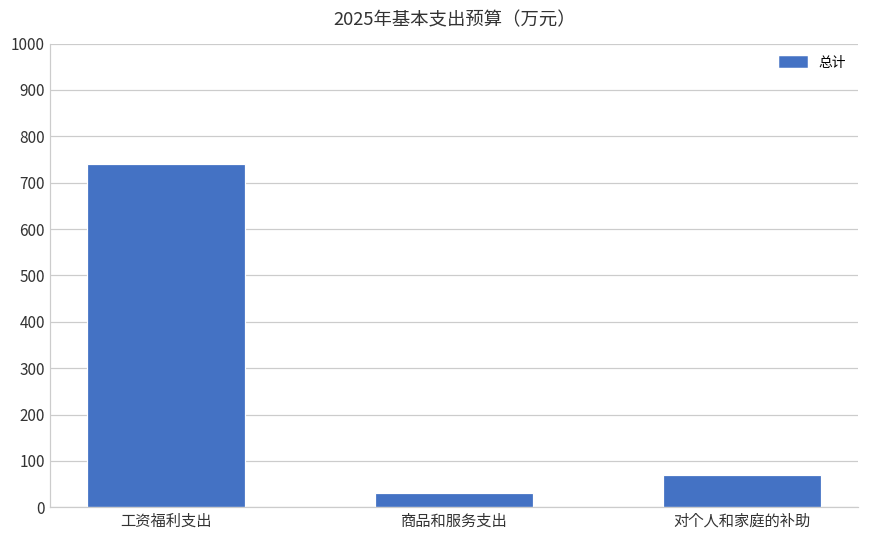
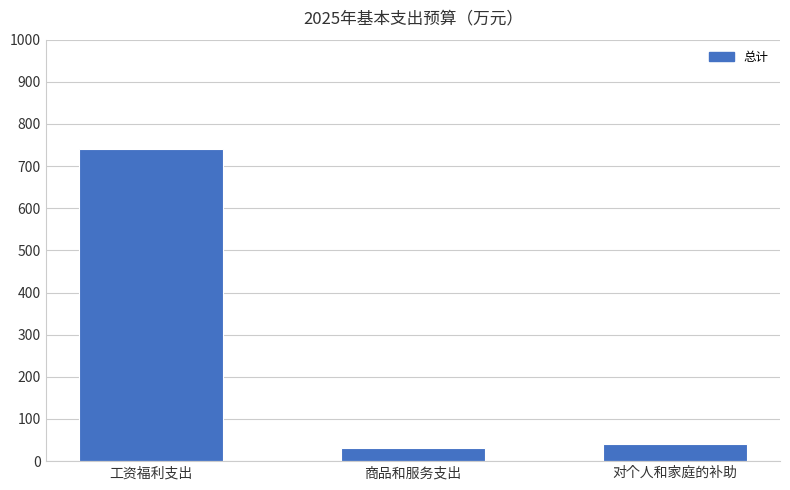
对个人和家庭的补助: 70 -> 40
